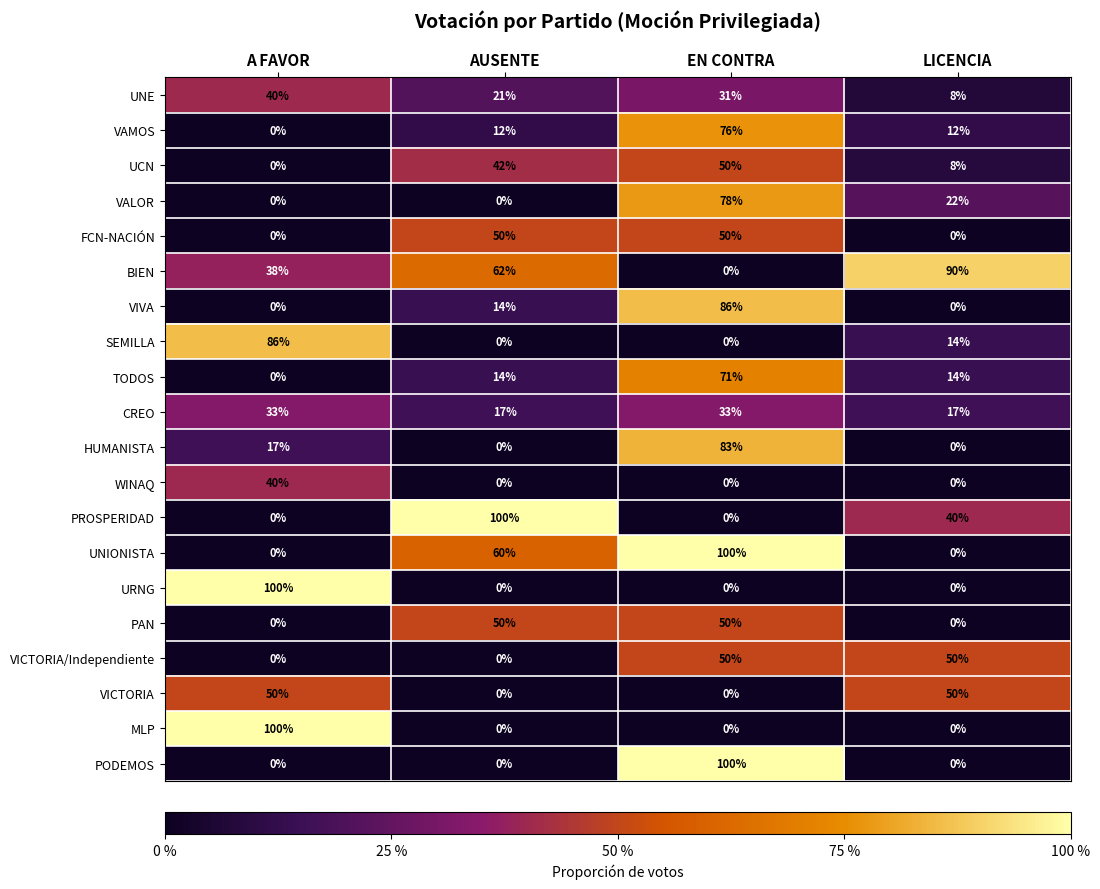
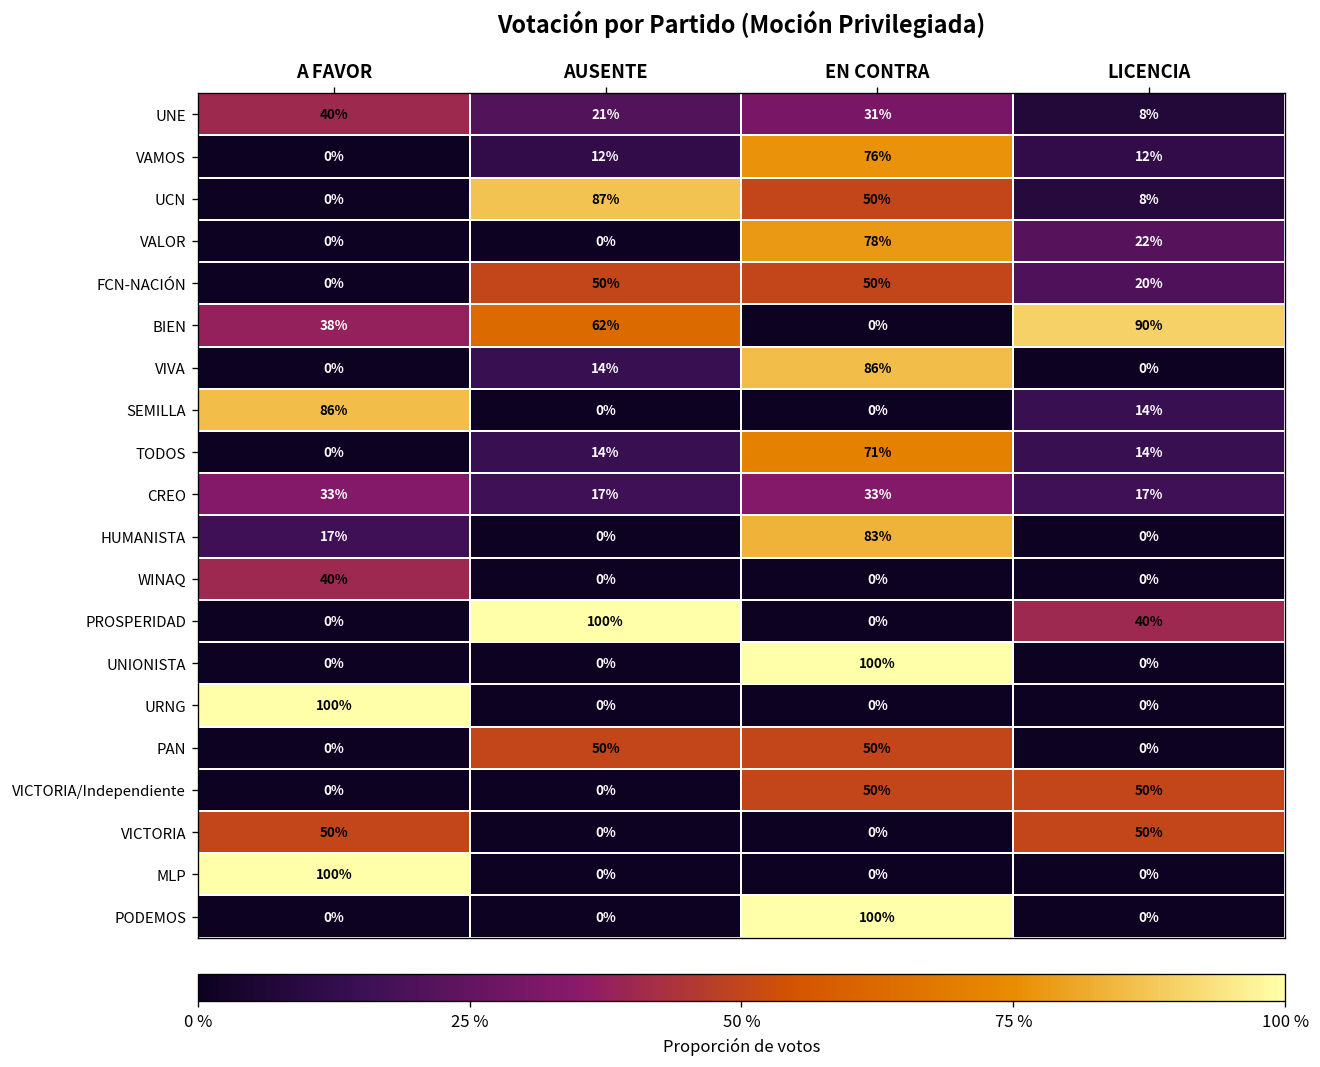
UCN, AUSENTE: 42% -> 87%
FCN-NACIÓN, LICENCIA: 0% -> 20%
UNIONISTA, AUSENTE: 60% -> 0%
